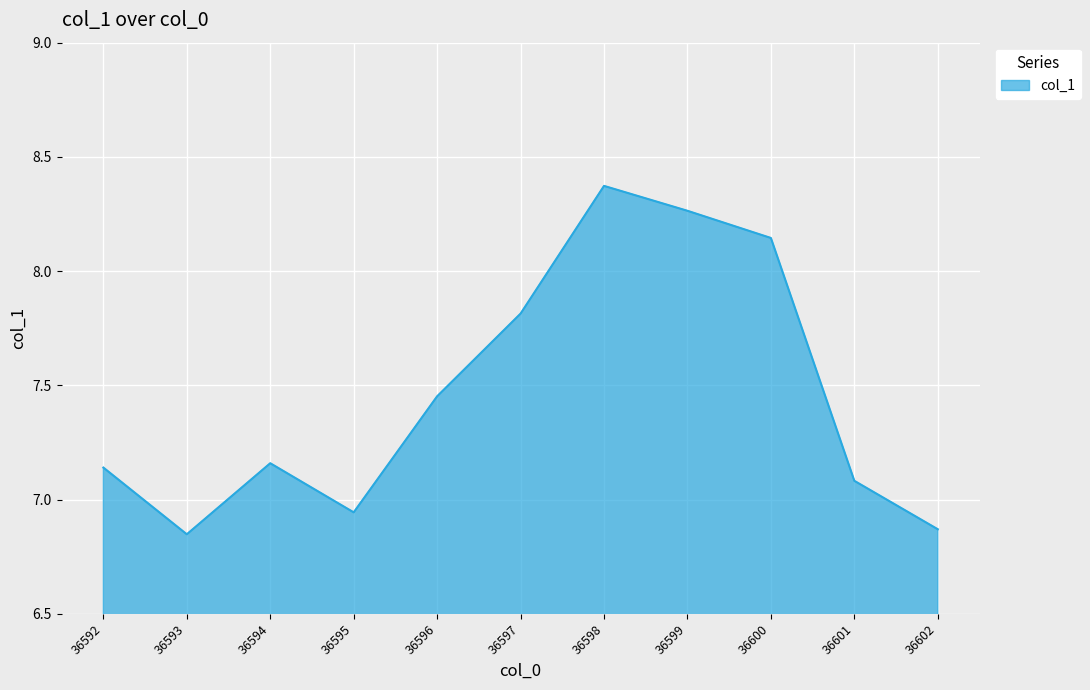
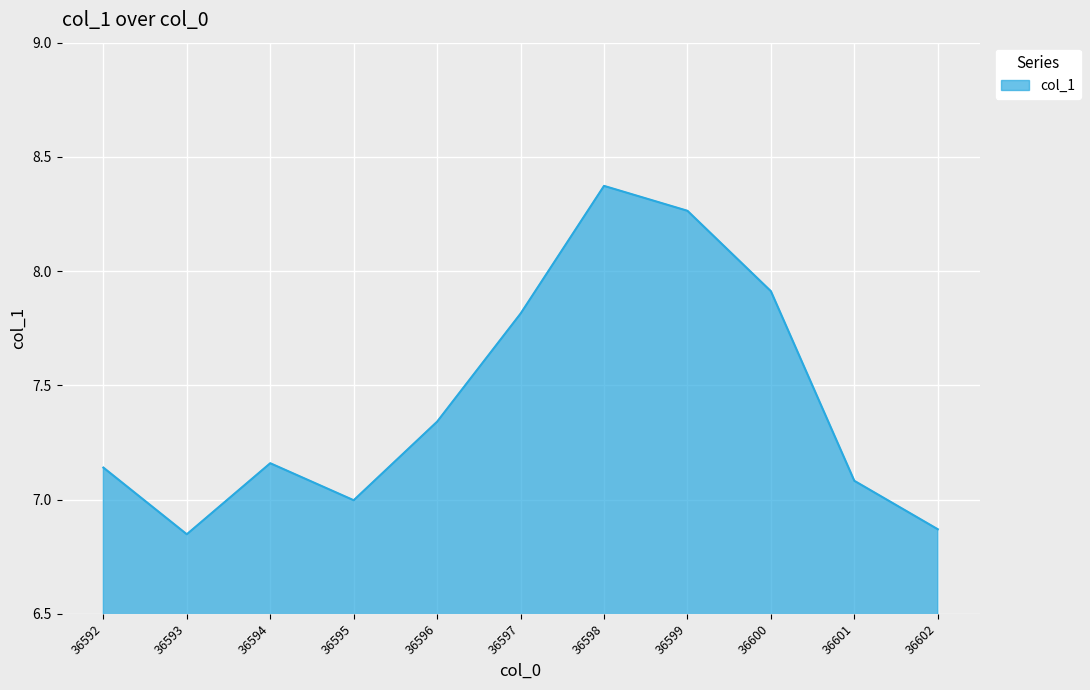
36595: 6.94 -> 7.00
36596: 7.45 -> 7.34
36600: 8.15 -> 7.91
